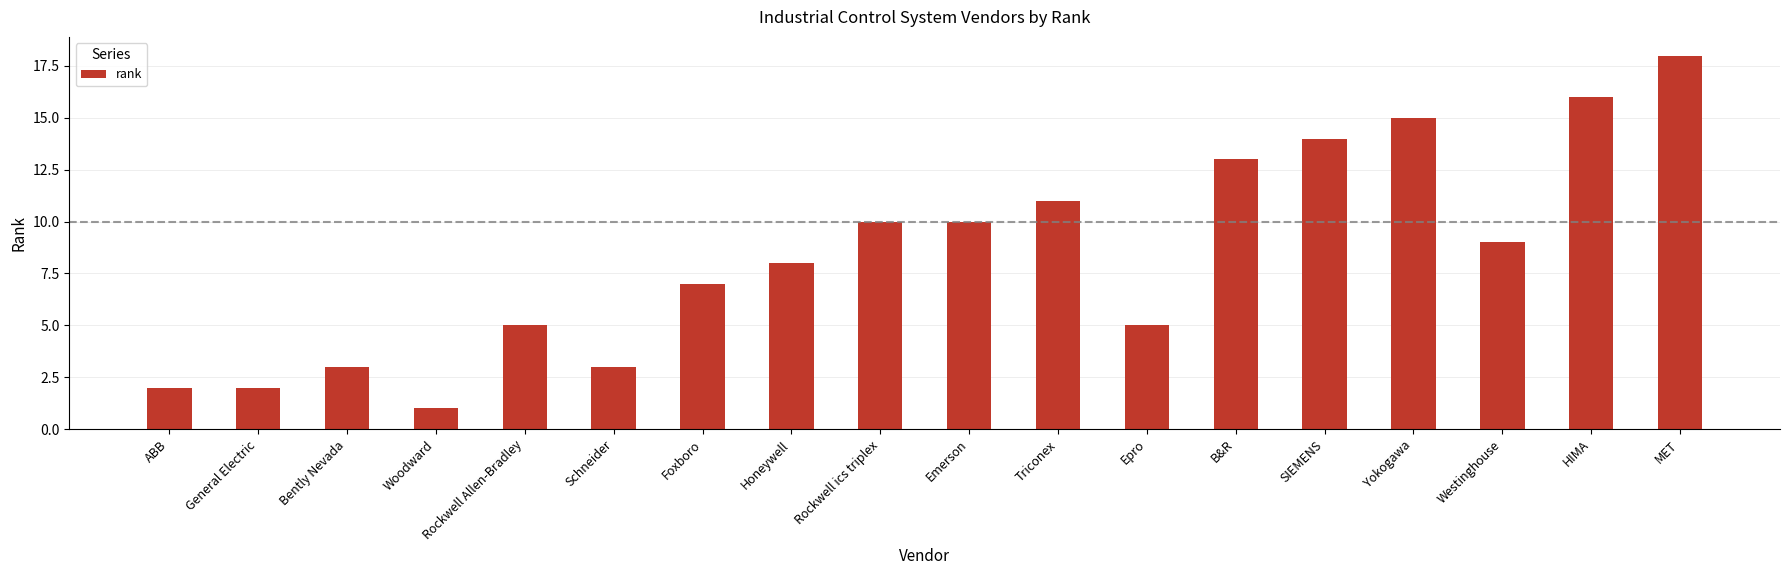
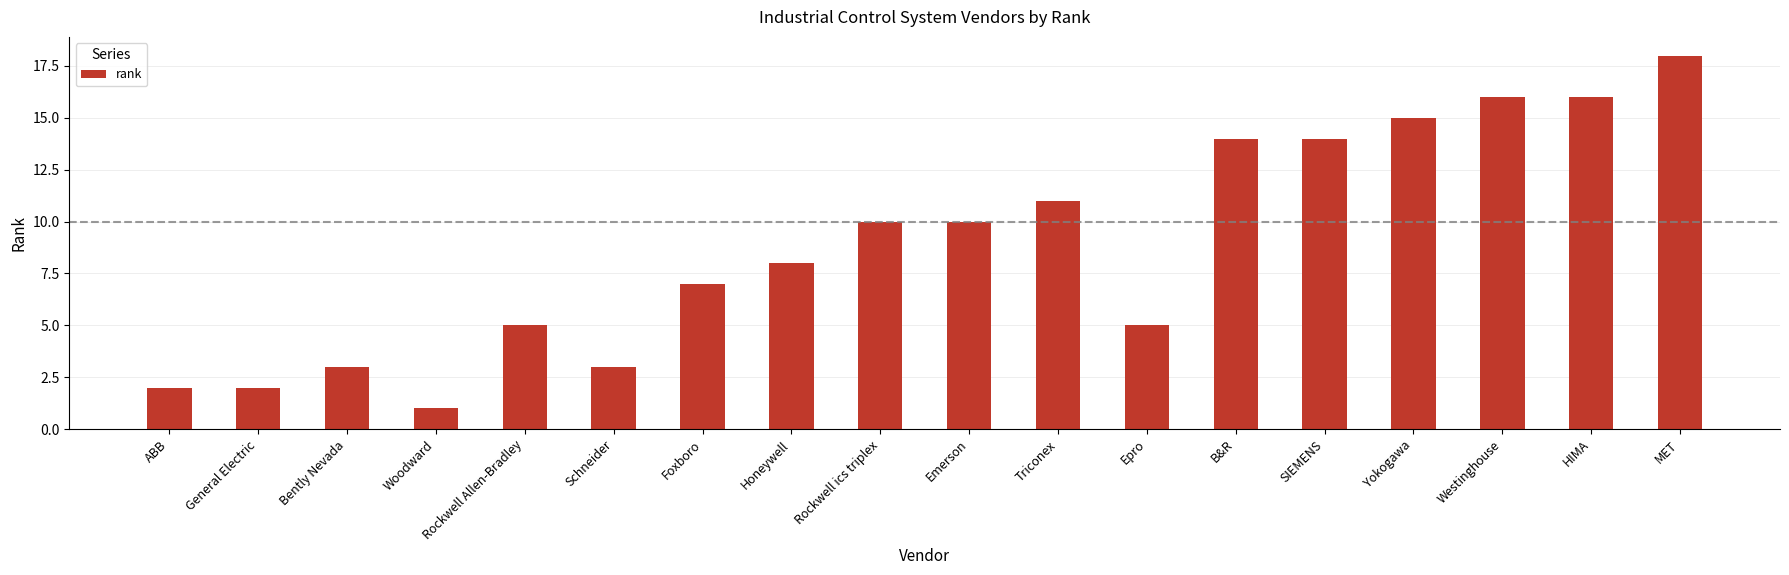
B&R: 13 -> 14
Westinghouse: 9 -> 16
